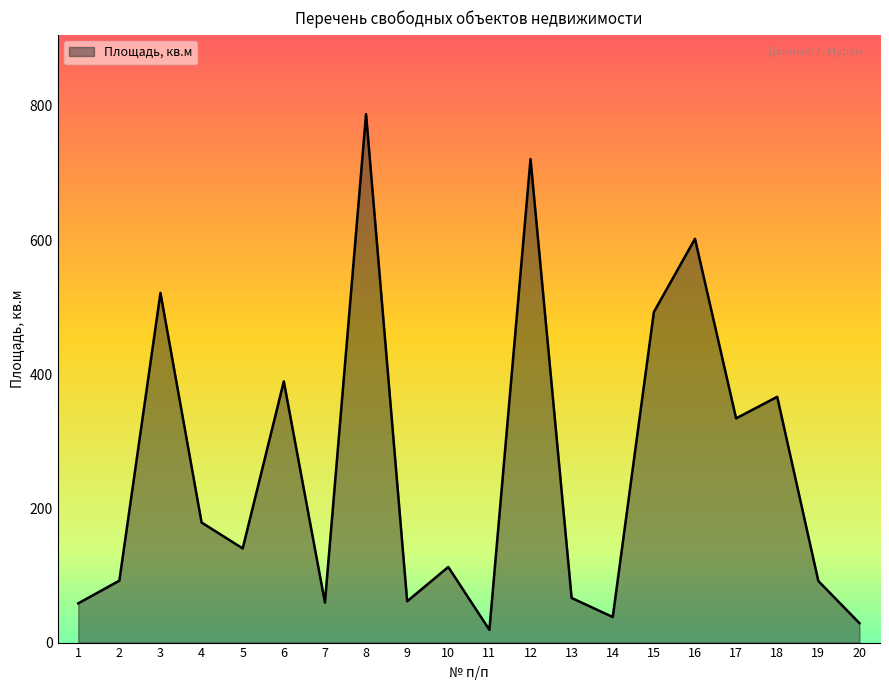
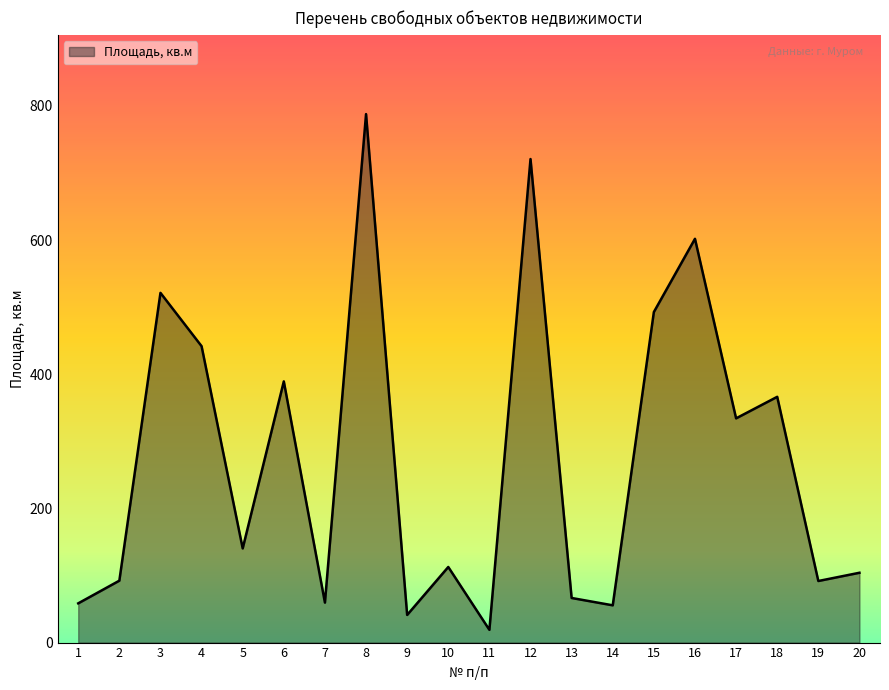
4: 180 -> 440
9: 60 -> 40
14: 40 -> 60
20: 30 -> 100
